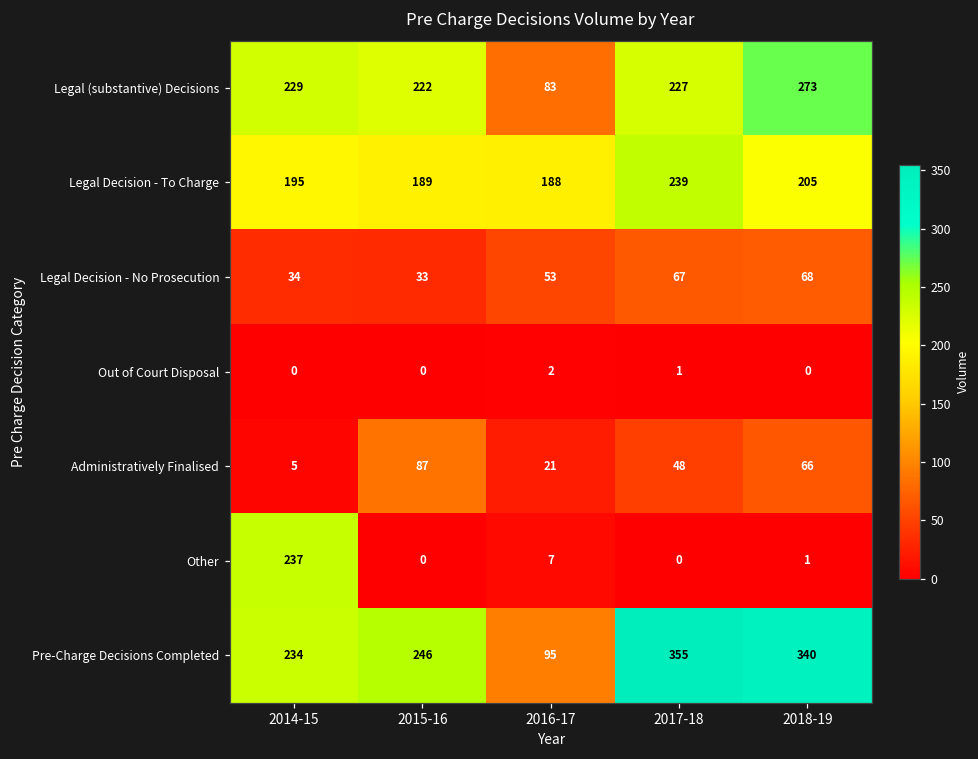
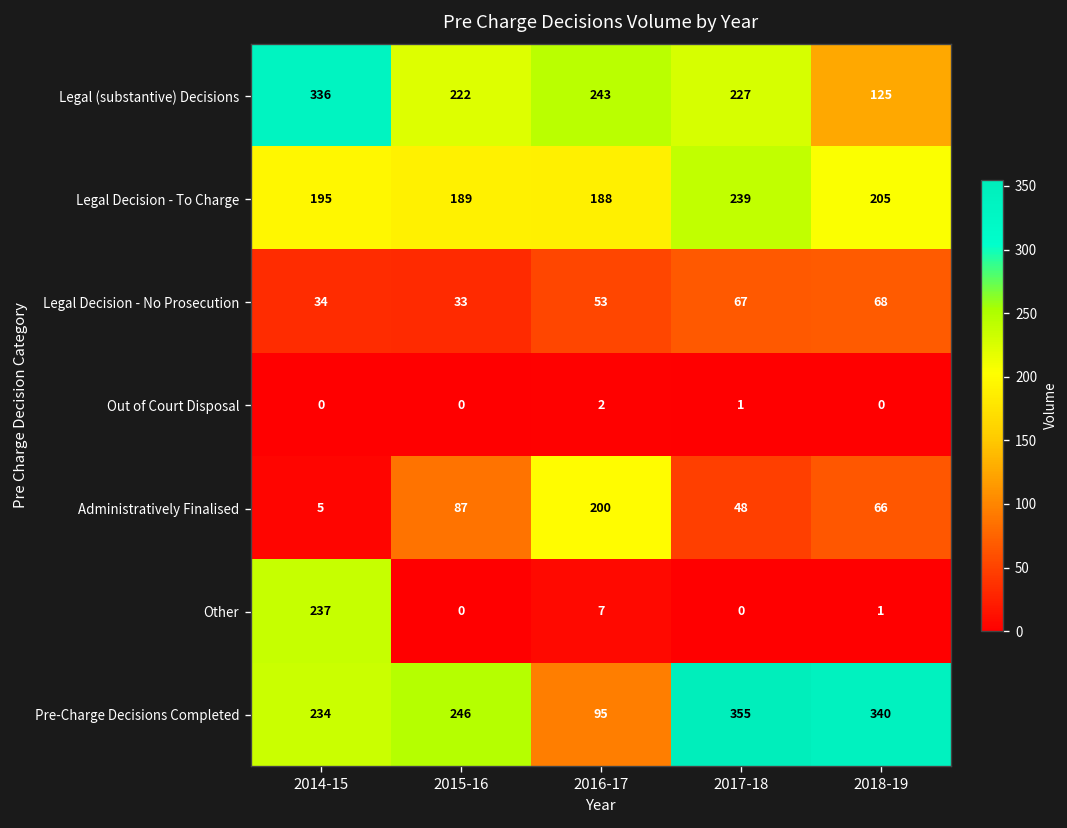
Legal (substantive) Decisions, 2014-15: 229 -> 336
Legal (substantive) Decisions, 2016-17: 83 -> 243
Legal (substantive) Decisions, 2018-19: 273 -> 125
Administratively Finalised, 2016-17: 21 -> 200
